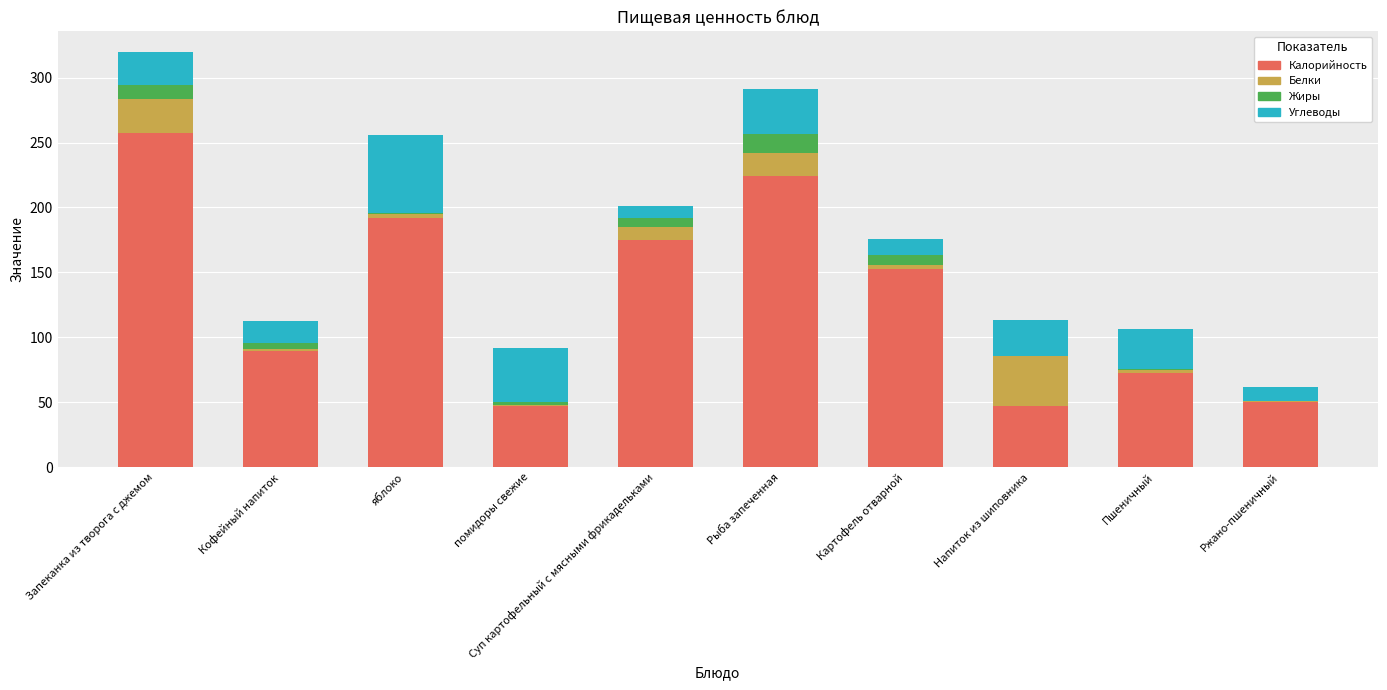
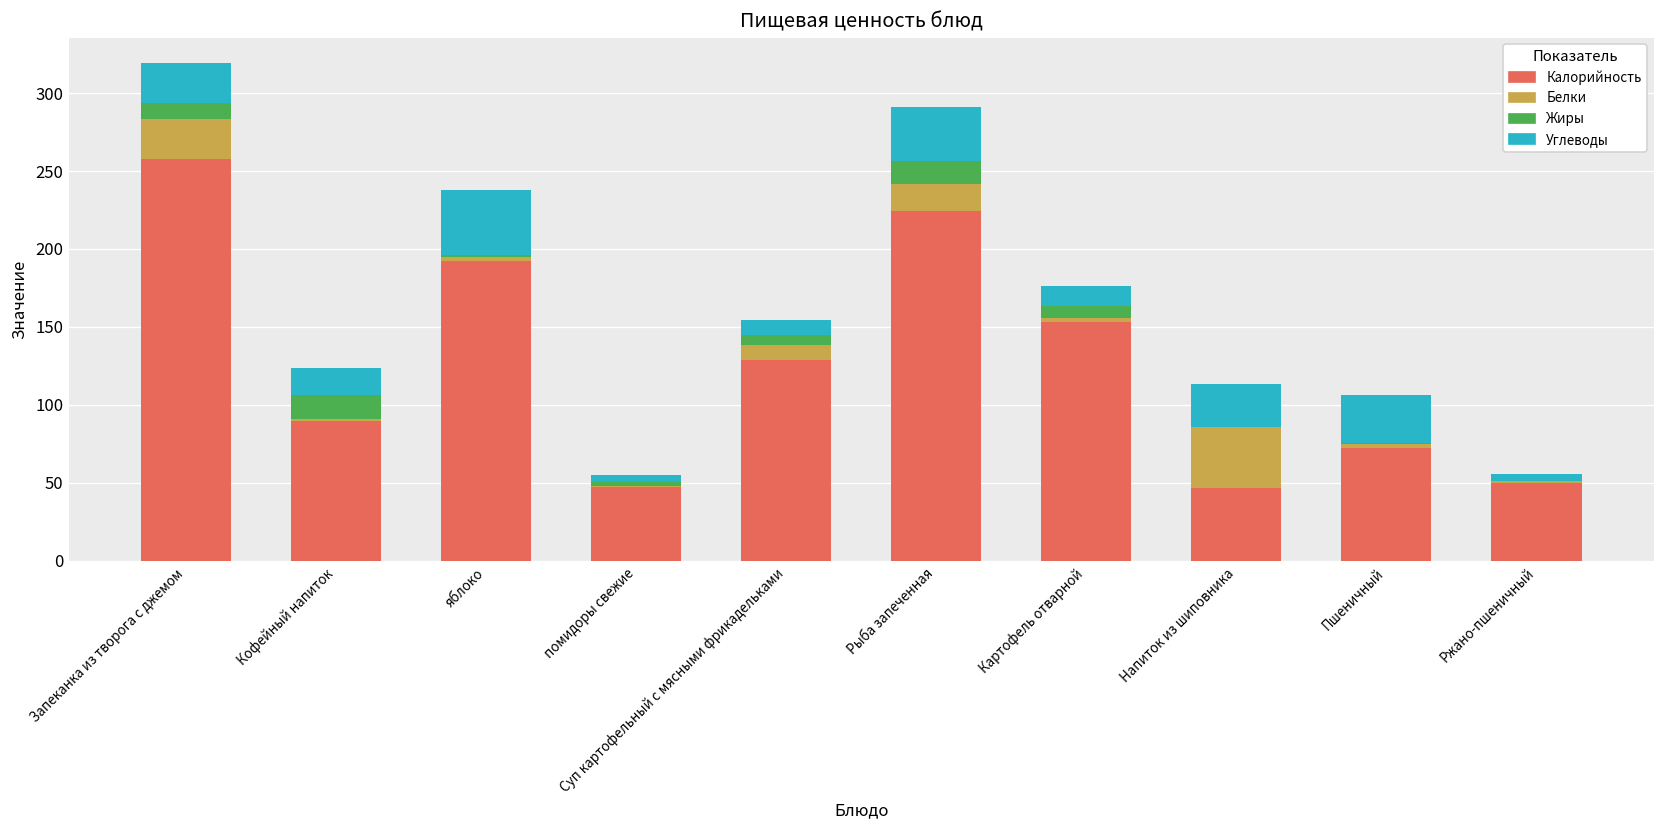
Жиры, Кофейный напиток: 5 -> 16
Углеводы, яблоко: 60 -> 42
Углеводы, помидоры свежие: 41 -> 5
Калорийность, Суп картофельный с мясными фрикадельками: 175 -> 129
Углеводы, Ржано-пшеничный: 11 -> 4
